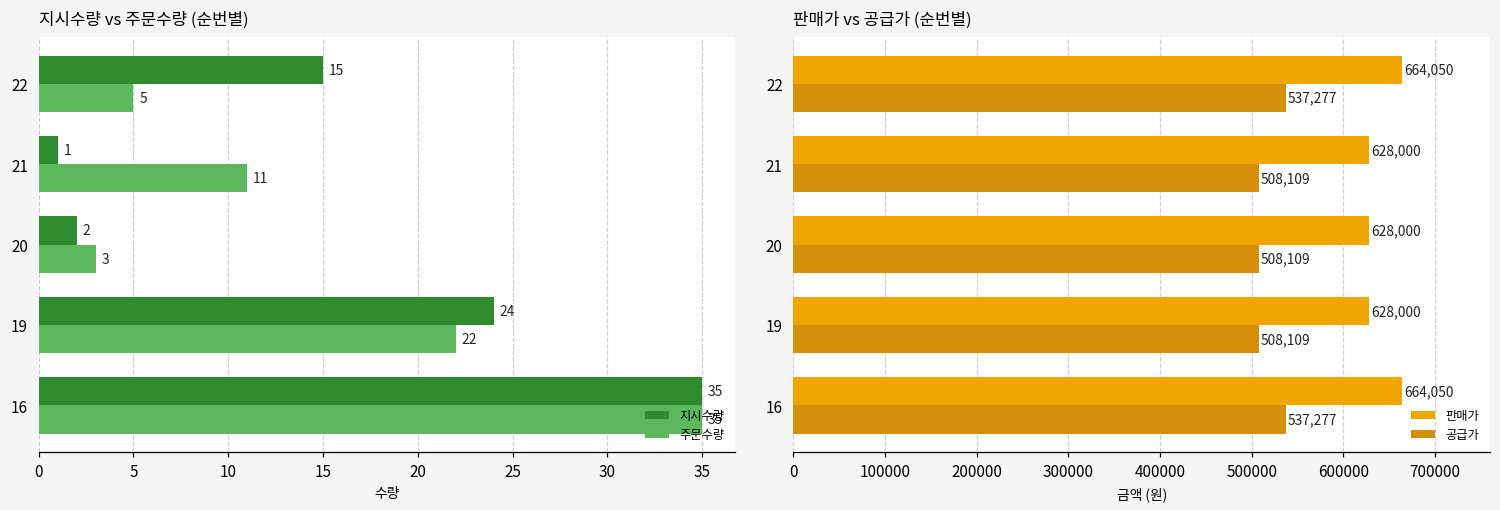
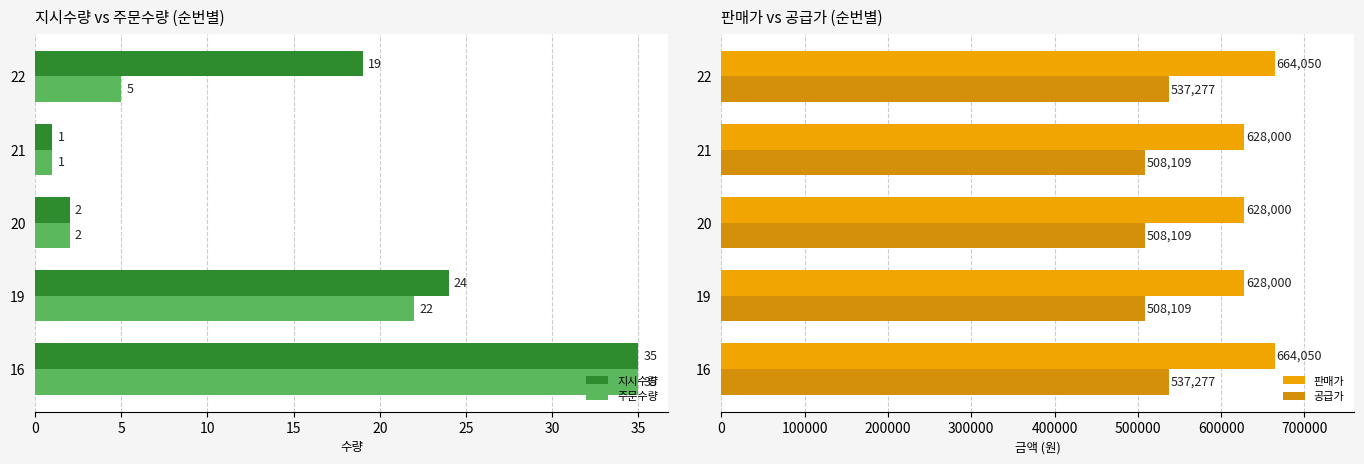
지시수량 vs 주문수량 (순번별), 지시수량, 22: 15 -> 19
지시수량 vs 주문수량 (순번별), 주문수량, 21: 11 -> 1
지시수량 vs 주문수량 (순번별), 주문수량, 20: 3 -> 2
